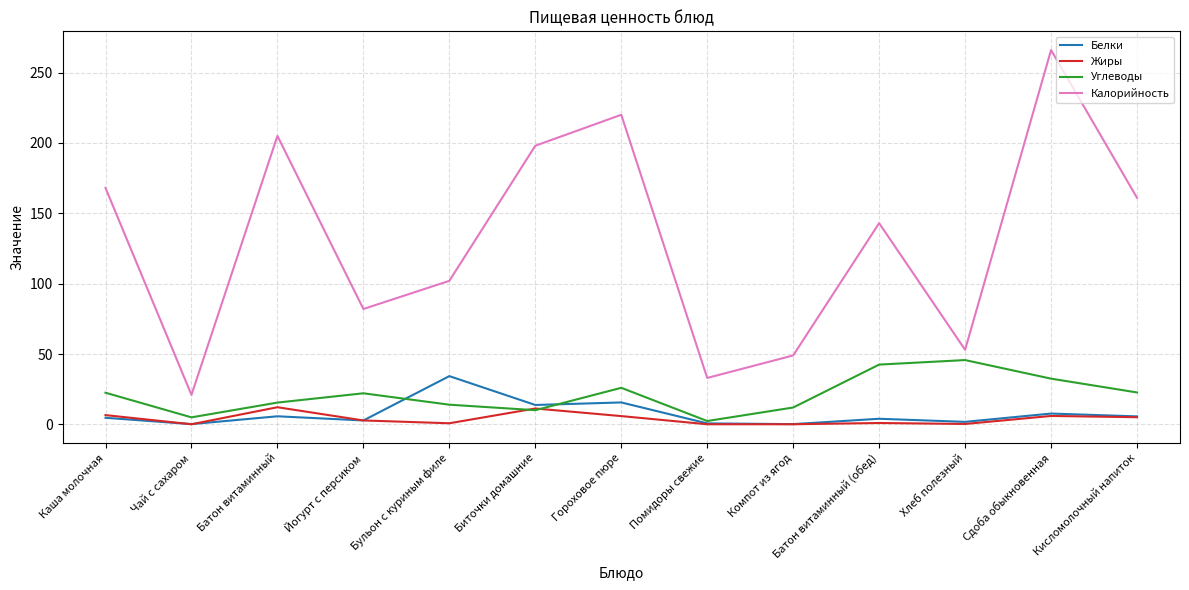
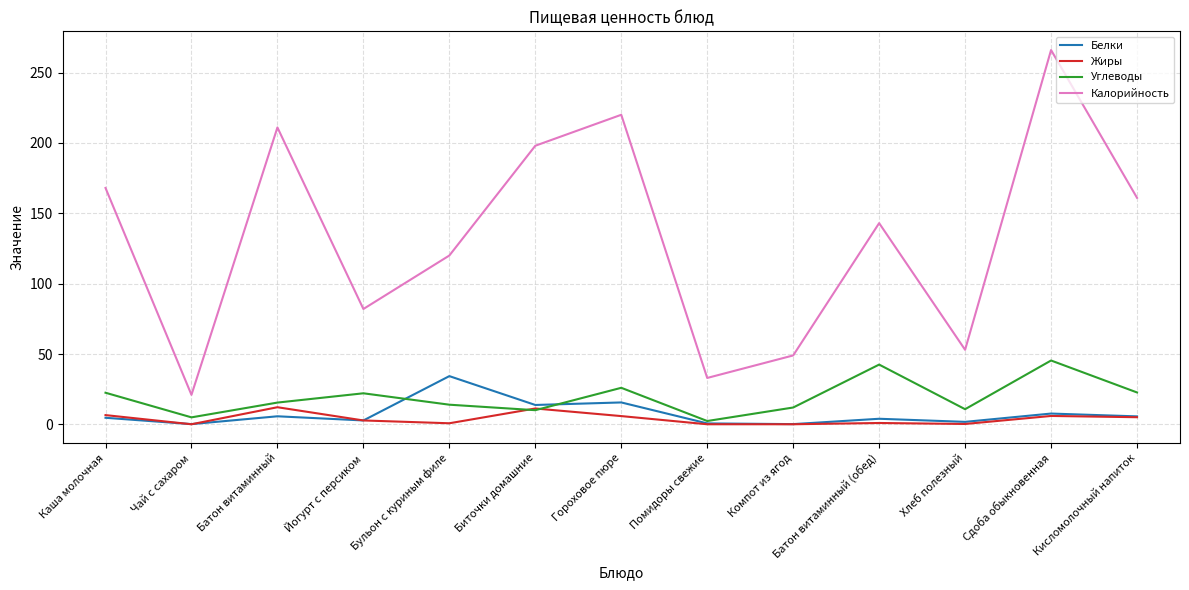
Калорийность, Батон витаминный: 205 -> 211
Калорийность, Бульон с куриным филе: 102 -> 120
Углеводы, Хлеб полезный: 46 -> 11
Углеводы, Сдоба обыкновенная: 33 -> 45
